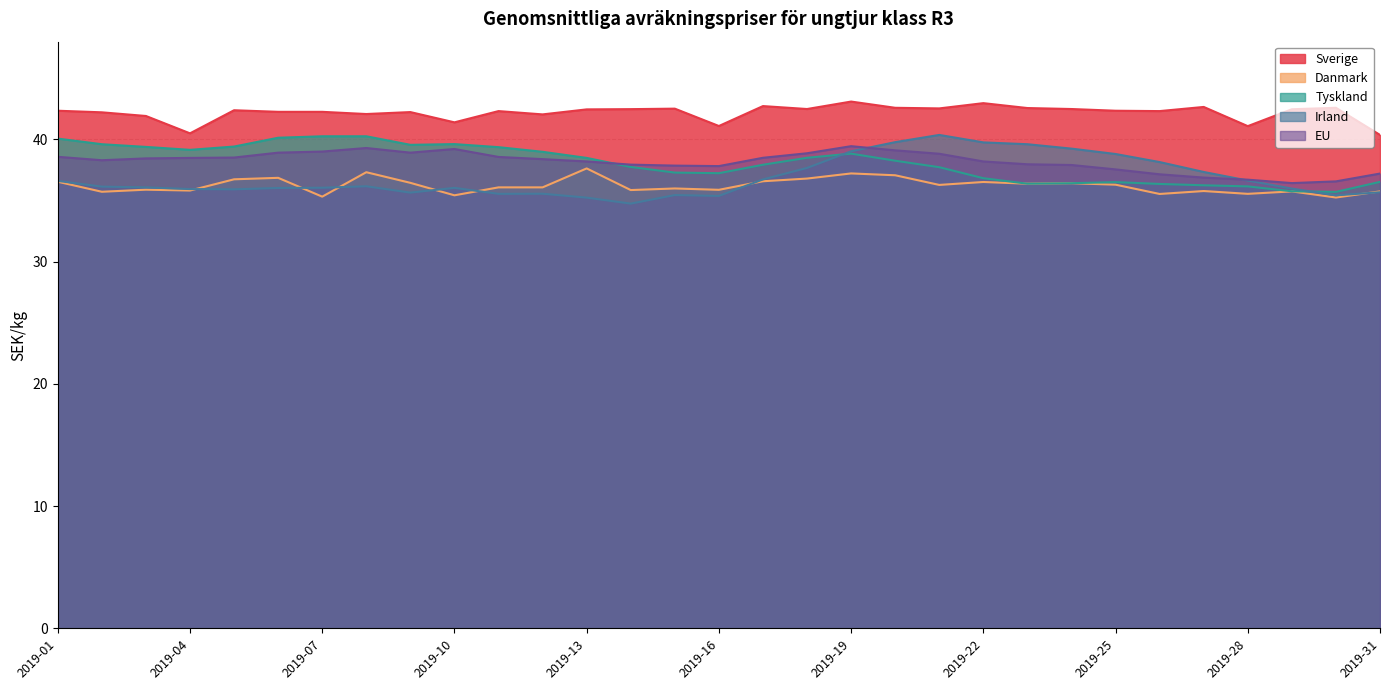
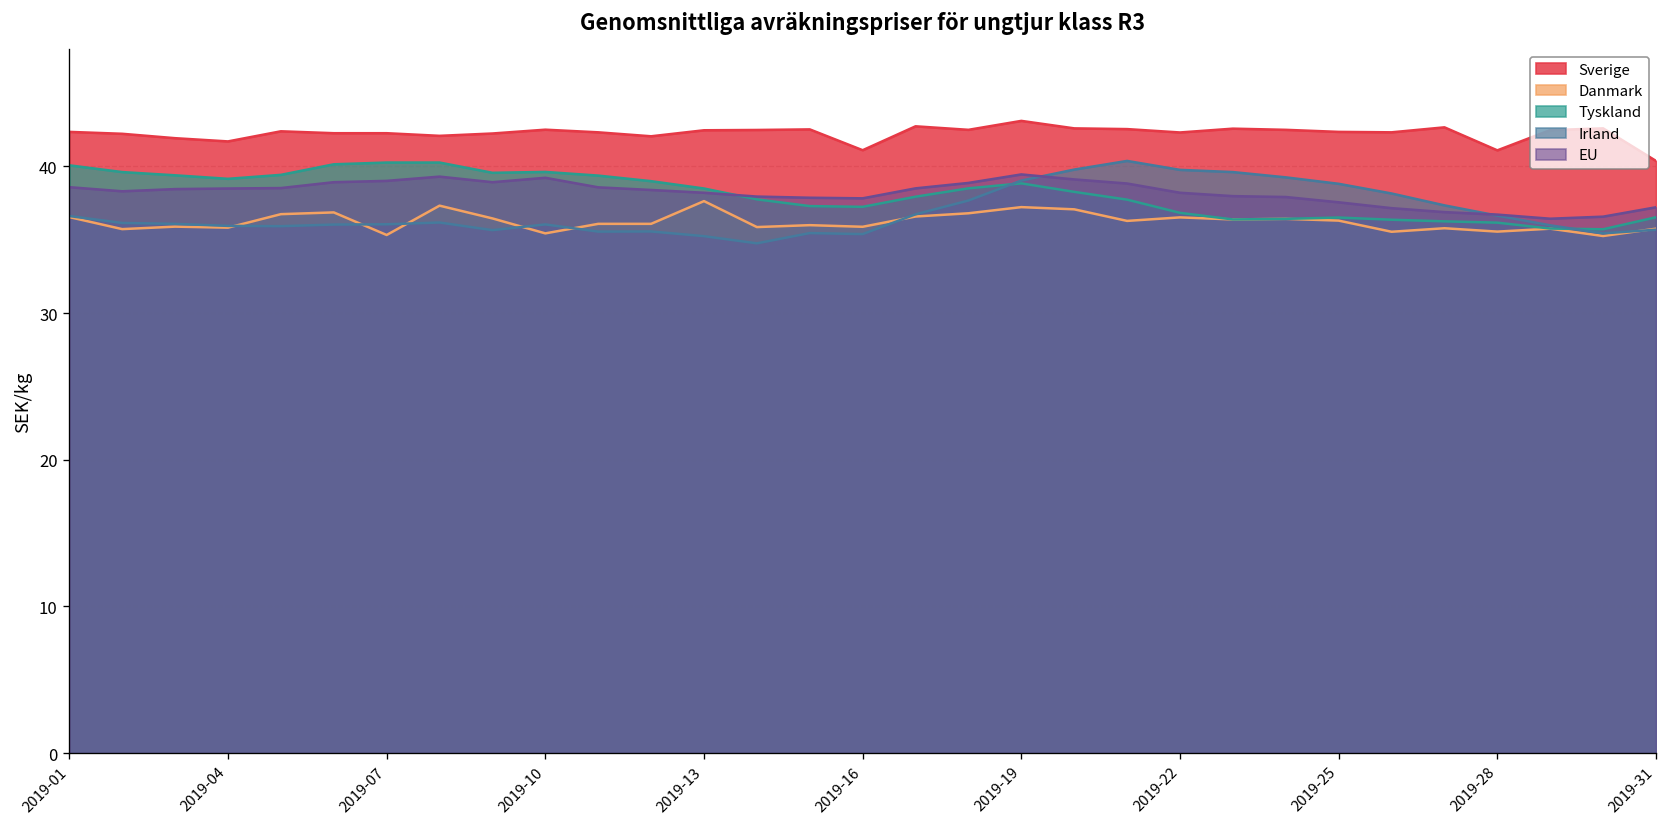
Sverige, 2019-04: 40.5 -> 41.7
Sverige, 2019-10: 41.4 -> 42.5
Sverige, 2019-22: 43.0 -> 42.3
